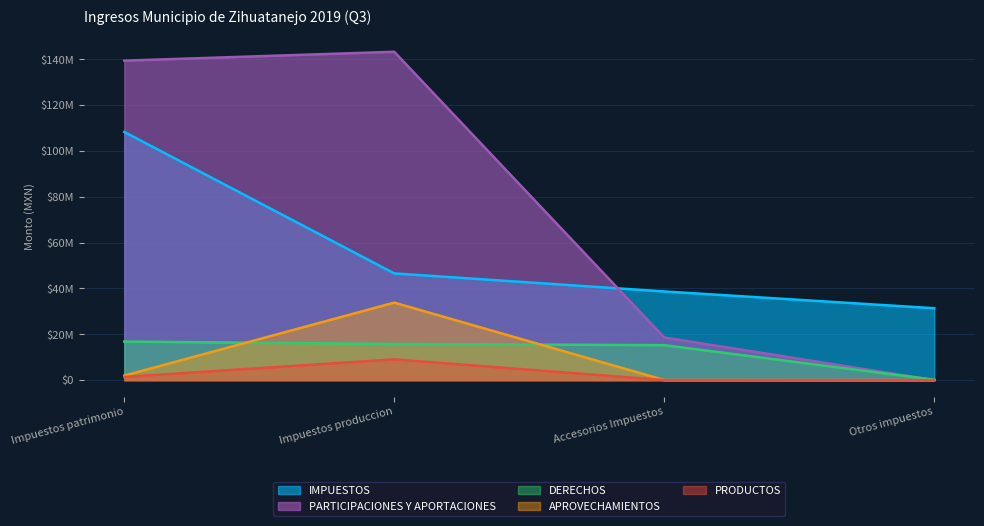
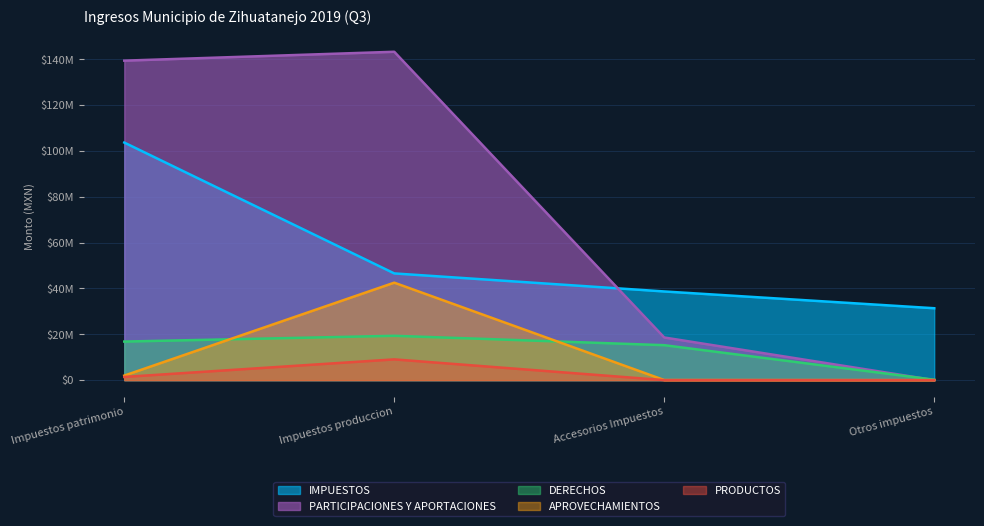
IMPUESTOS, Impuestos patrimonio: $108000000 -> $104000000
DERECHOS, Impuestos produccion: $16000000 -> $19000000
APROVECHAMIENTOS, Impuestos produccion: $34000000 -> $43000000
